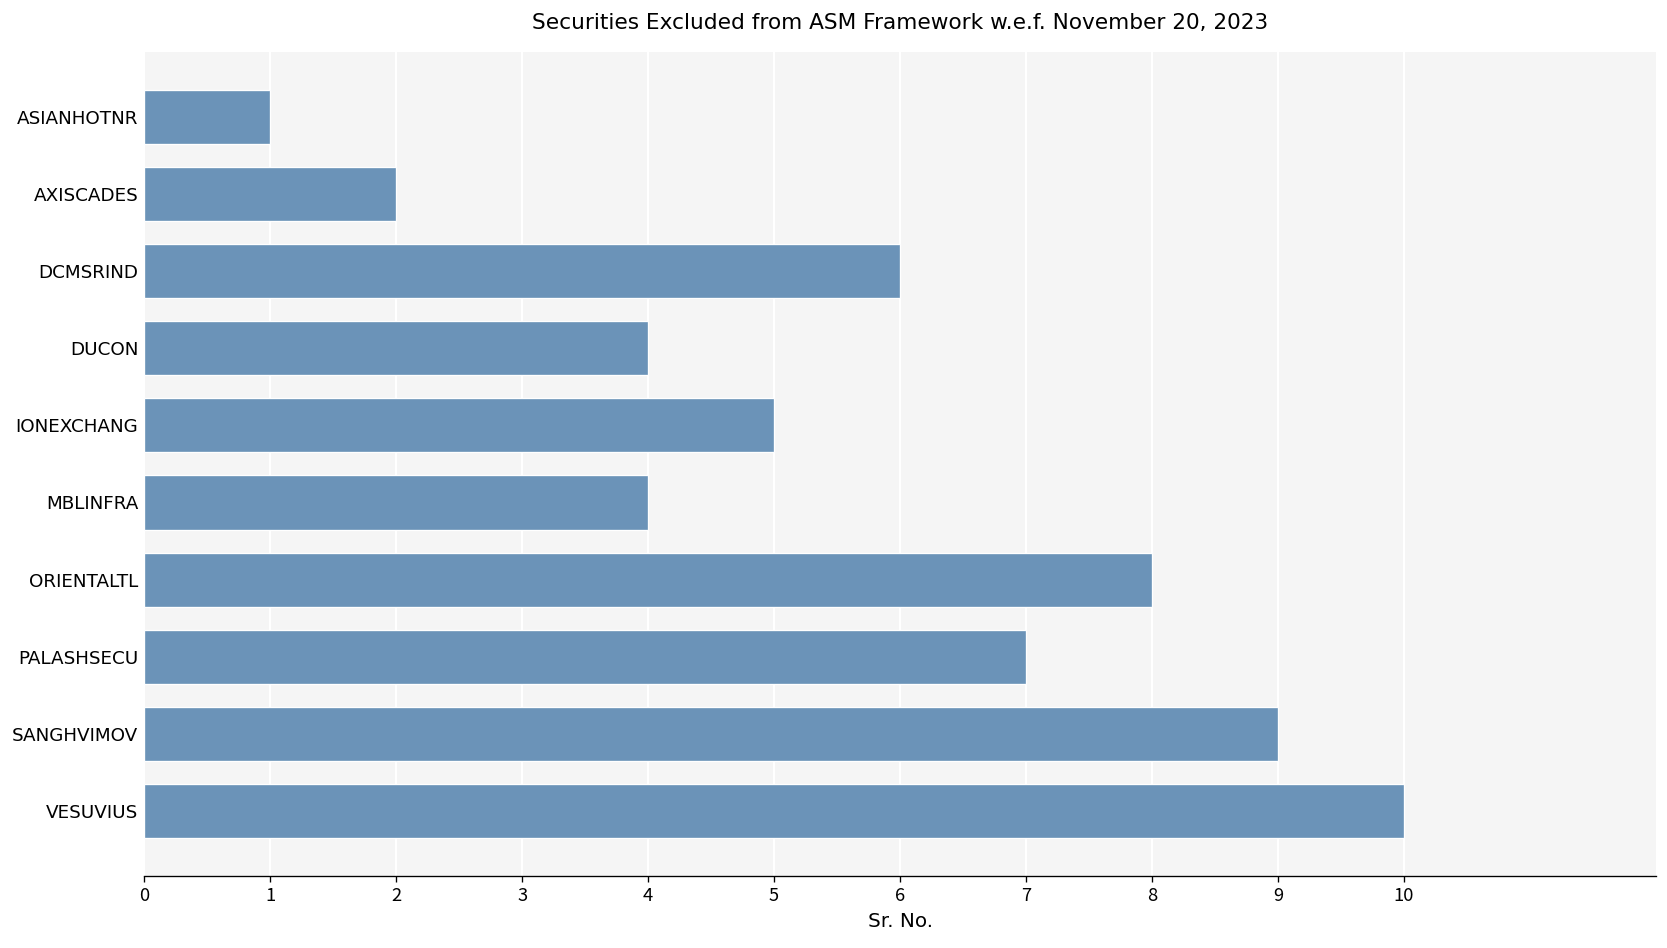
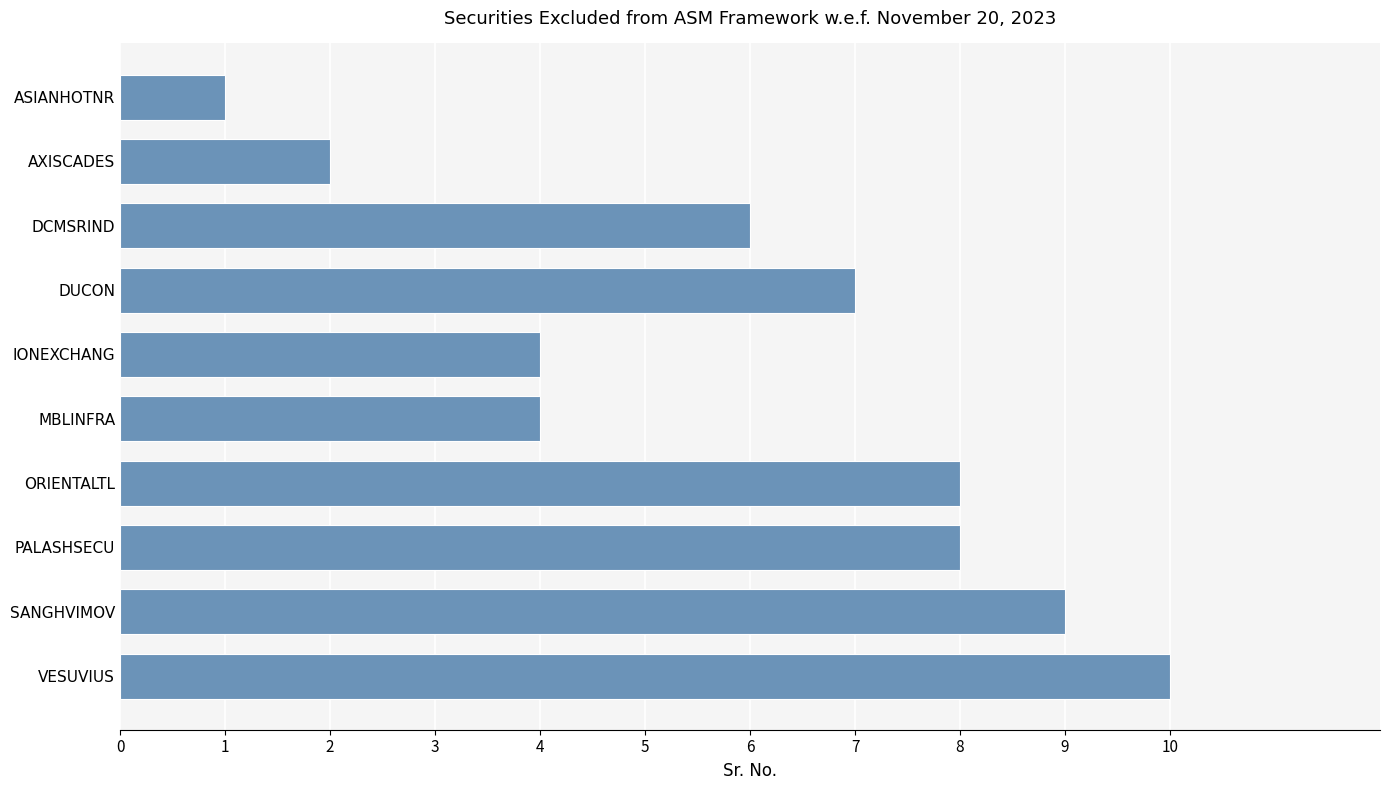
DUCON: 4 -> 7
IONEXCHANG: 5 -> 4
PALASHSECU: 7 -> 8
